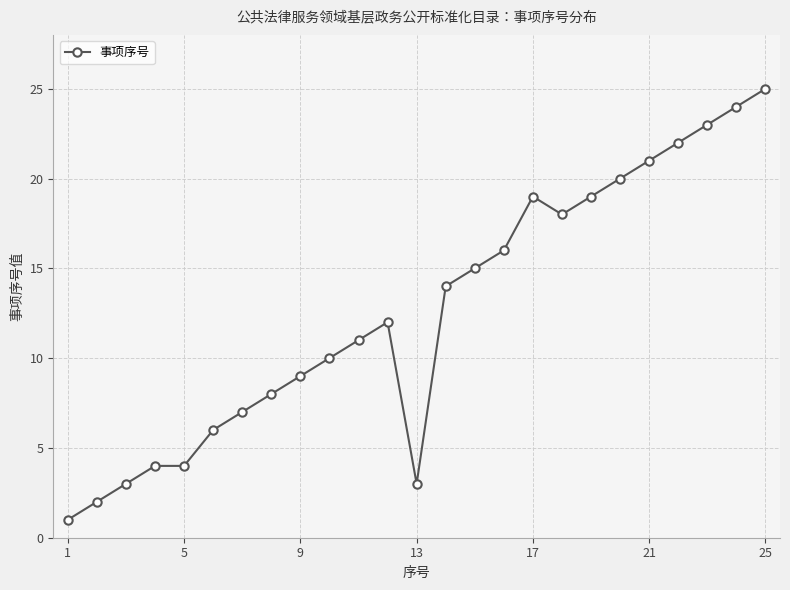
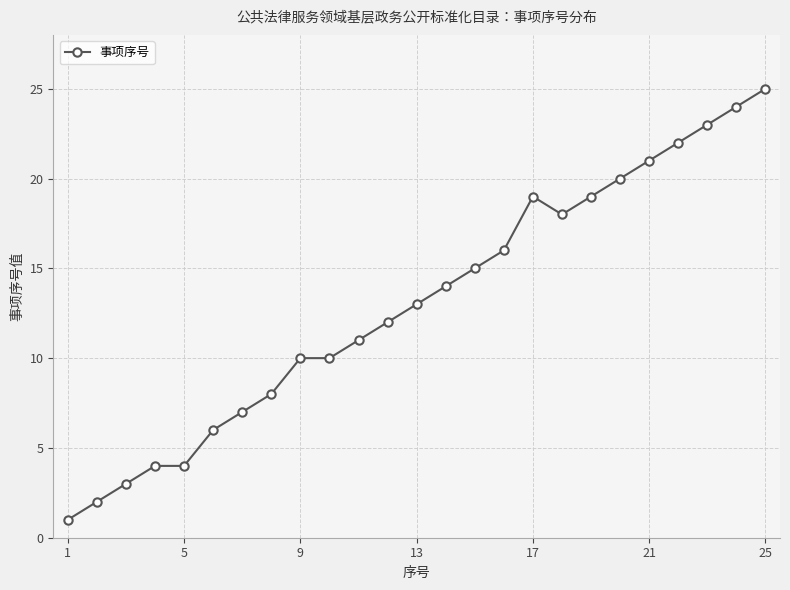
9: 9 -> 10
13: 3 -> 13
